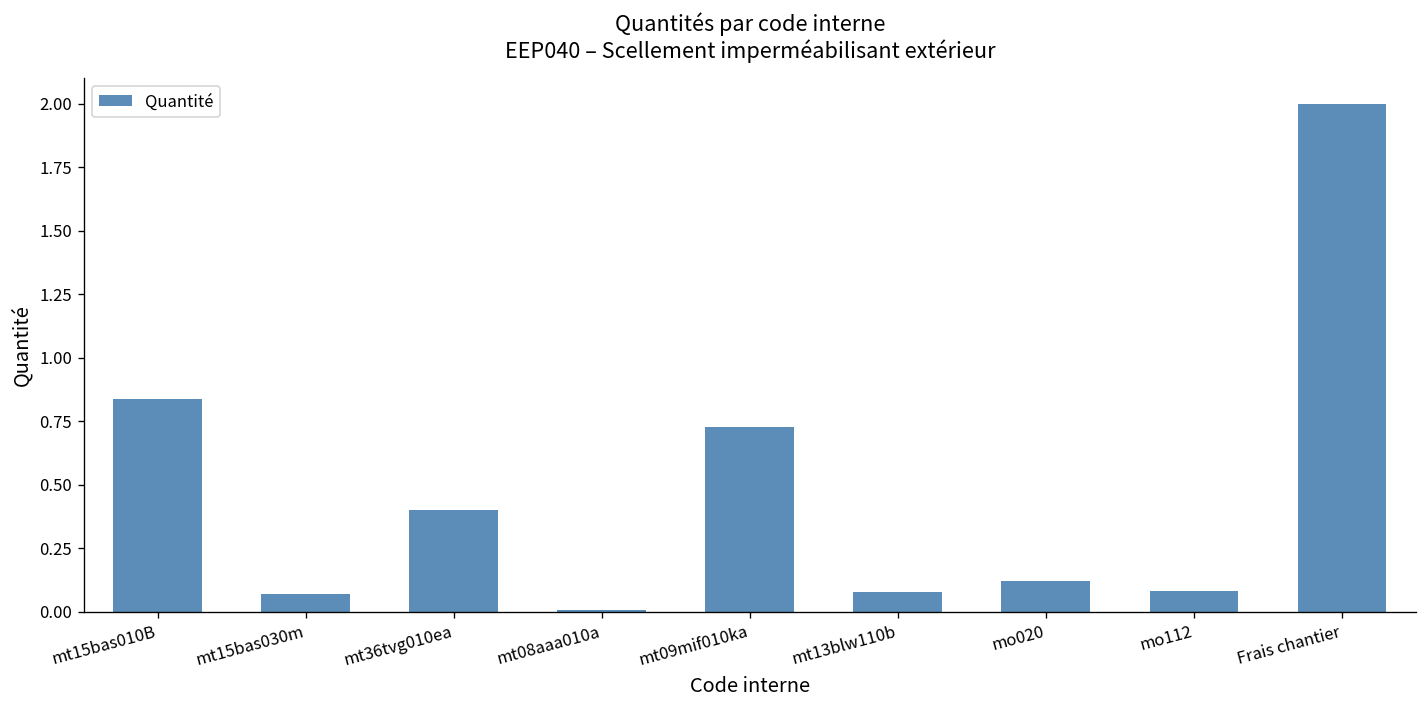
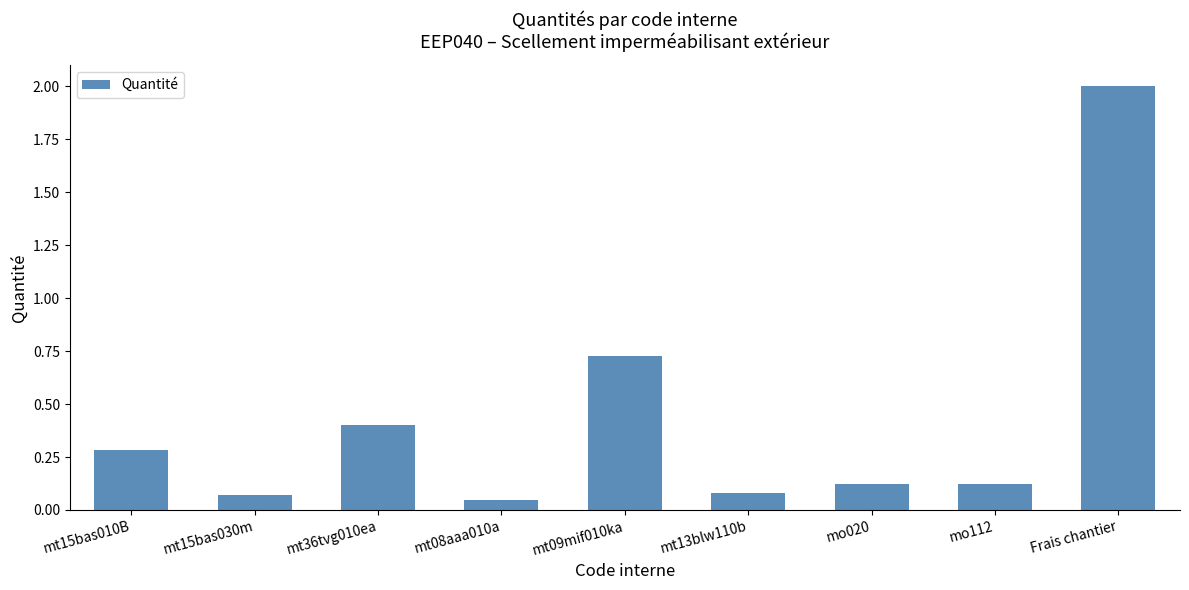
mt15bas010B: 0.84 -> 0.28
mt08aaa010a: 0.01 -> 0.05
mo112: 0.08 -> 0.12
